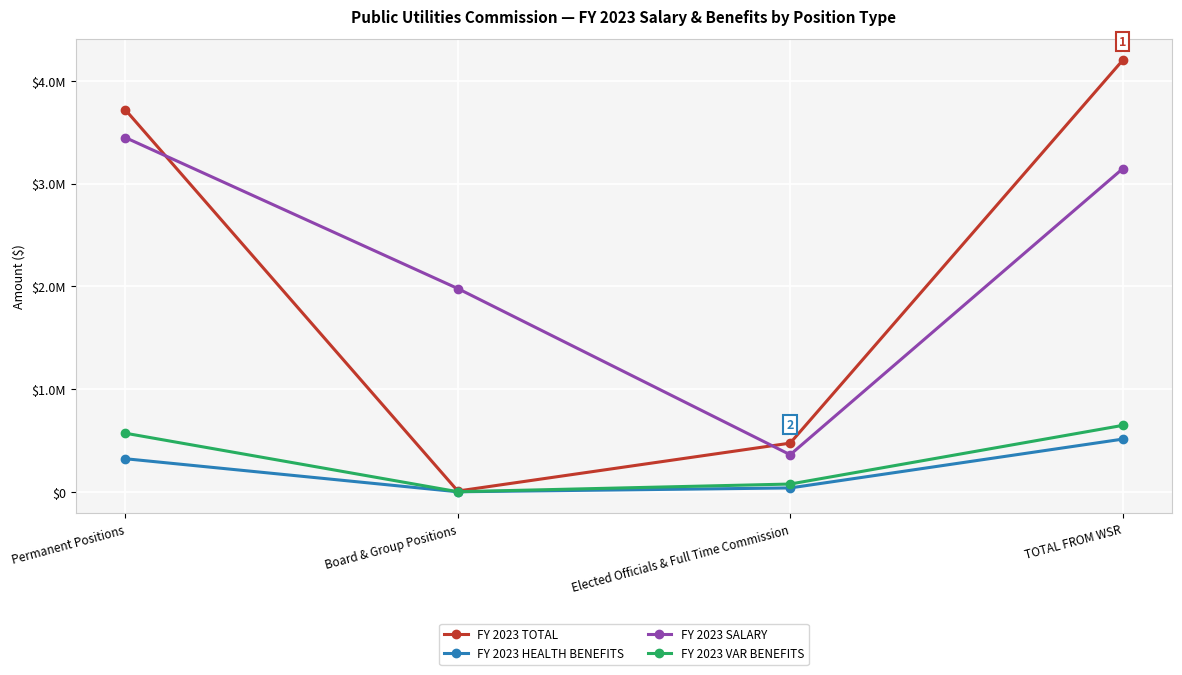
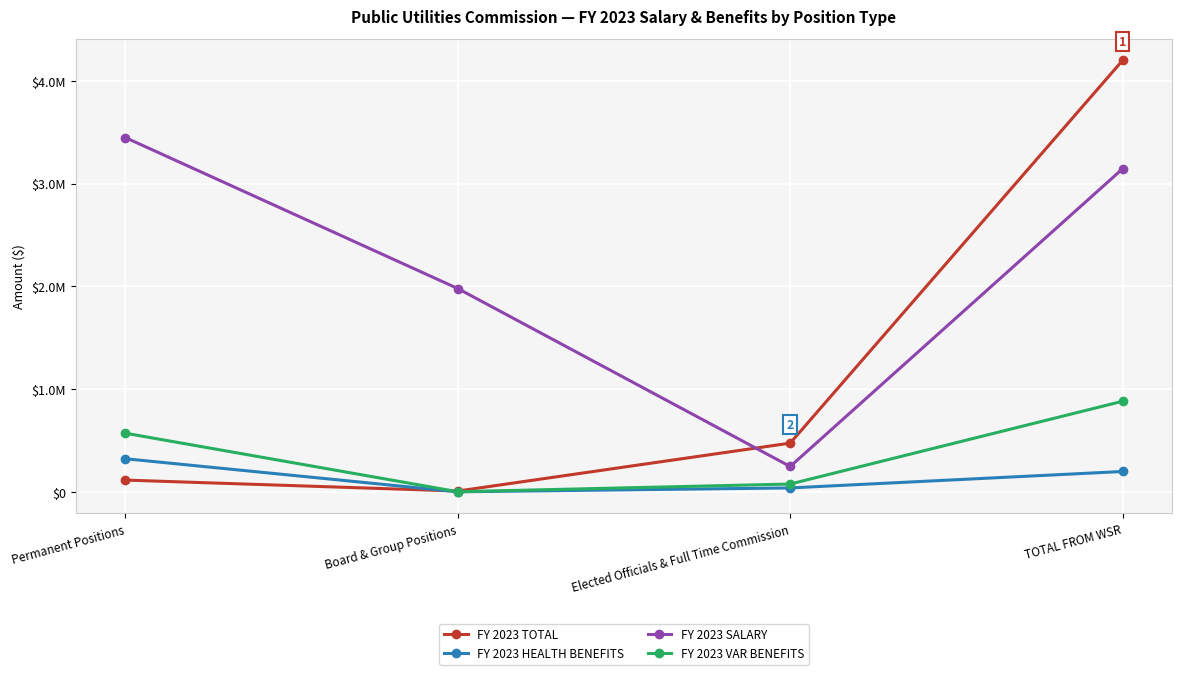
FY 2023 TOTAL, Permanent Positions: $3720000 -> $110000
FY 2023 SALARY, Elected Officials & Full Time Commission: $360000 -> $250000
FY 2023 HEALTH BENEFITS, TOTAL FROM WSR: $510000 -> $200000
FY 2023 VAR BENEFITS, TOTAL FROM WSR: $650000 -> $880000
